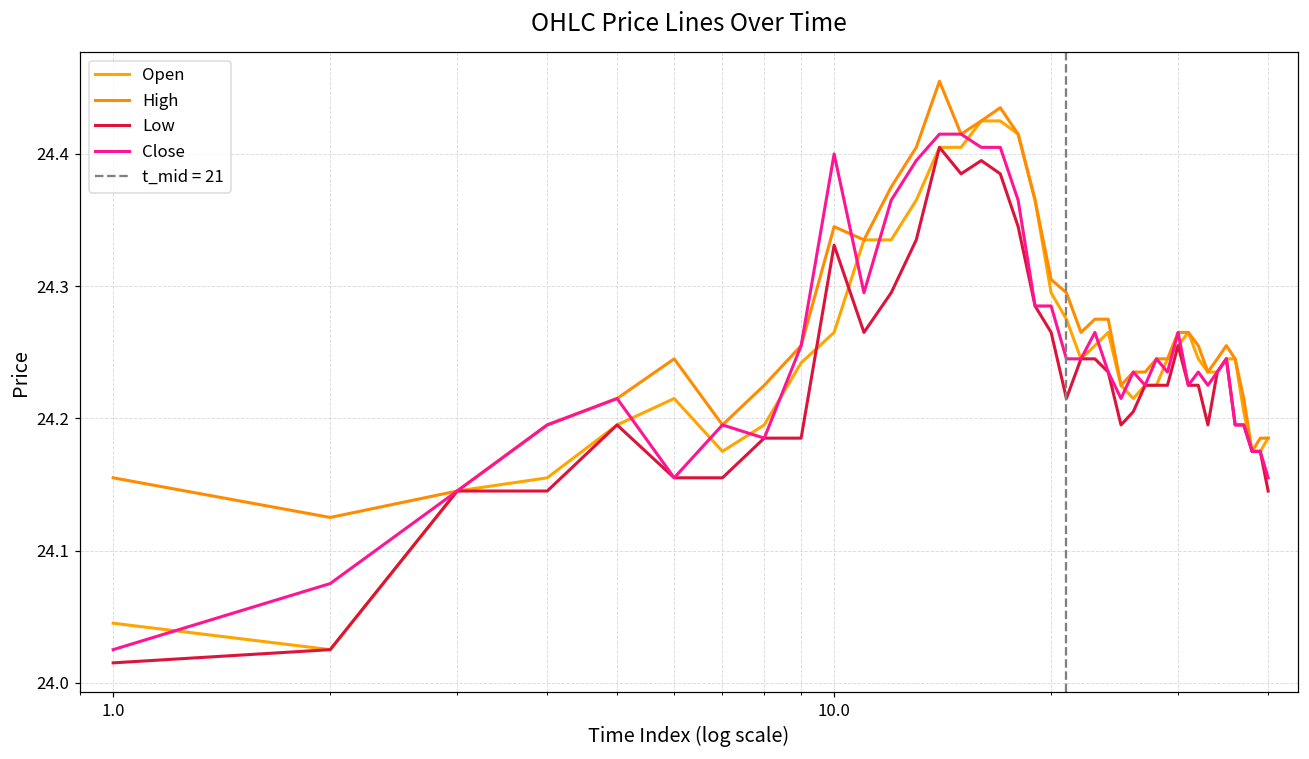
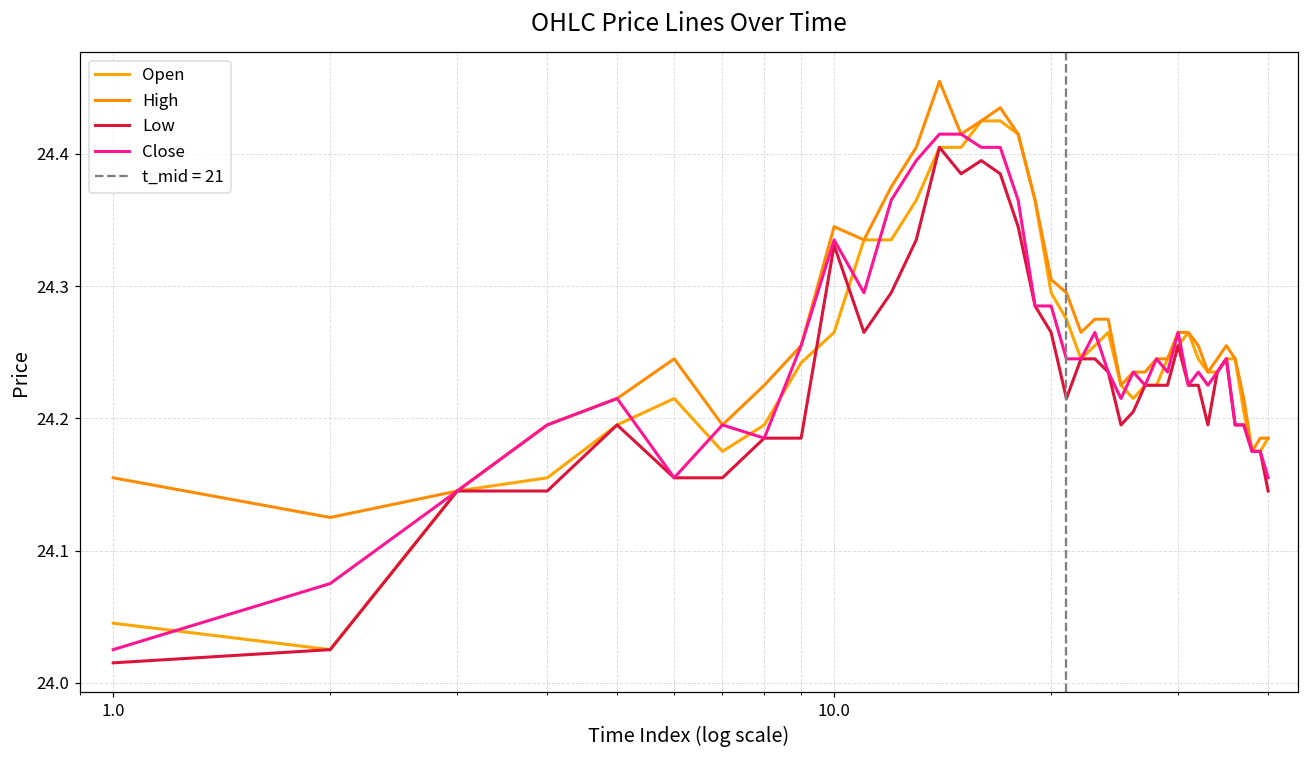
Close, 10.0: 24.400 -> 24.335
